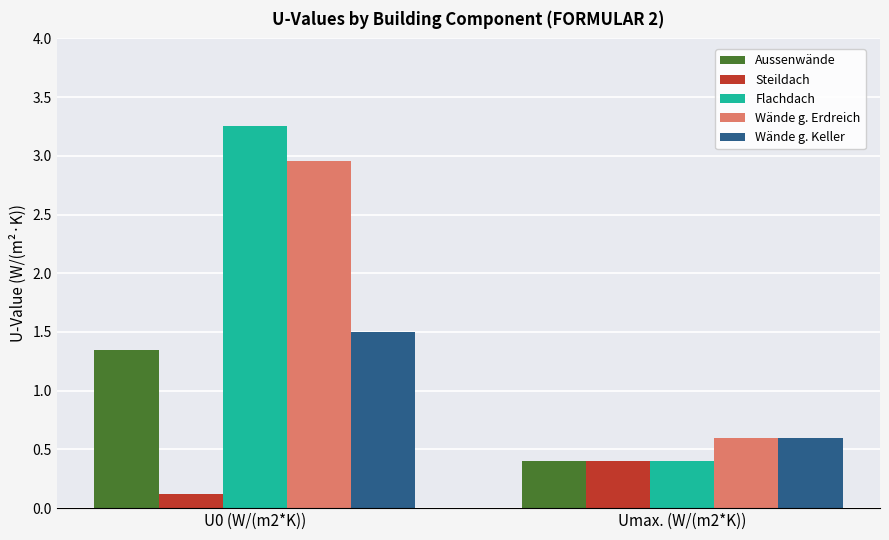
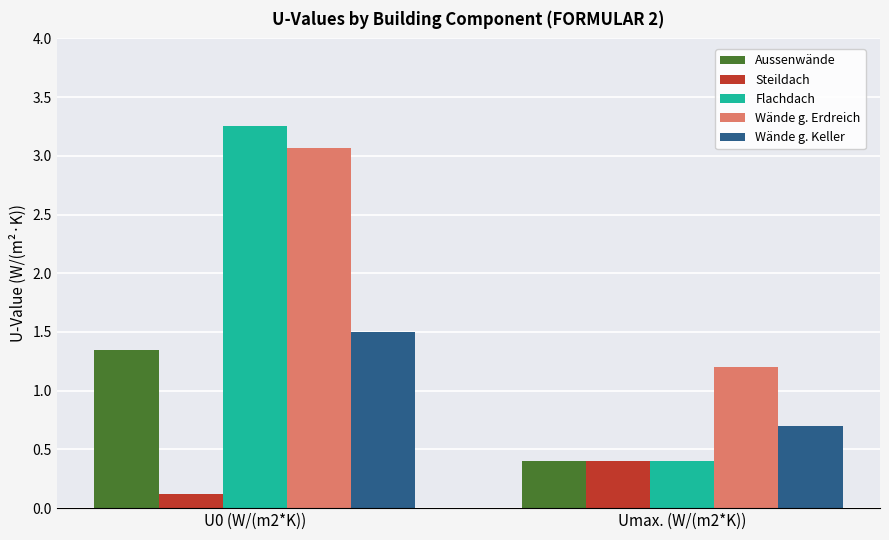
Wände g. Erdreich, U0 (W/(m2*K)): 2.96 -> 3.07
Wände g. Erdreich, Umax. (W/(m2*K)): 0.6 -> 1.2
Wände g. Keller, Umax. (W/(m2*K)): 0.6 -> 0.7
